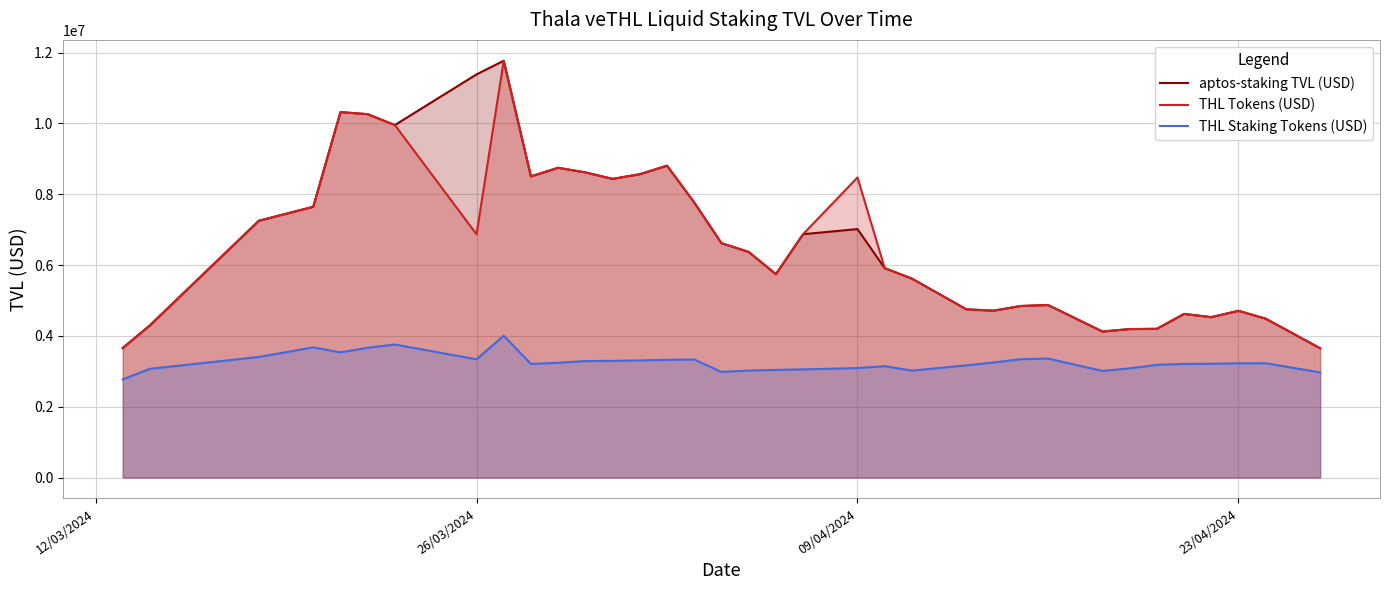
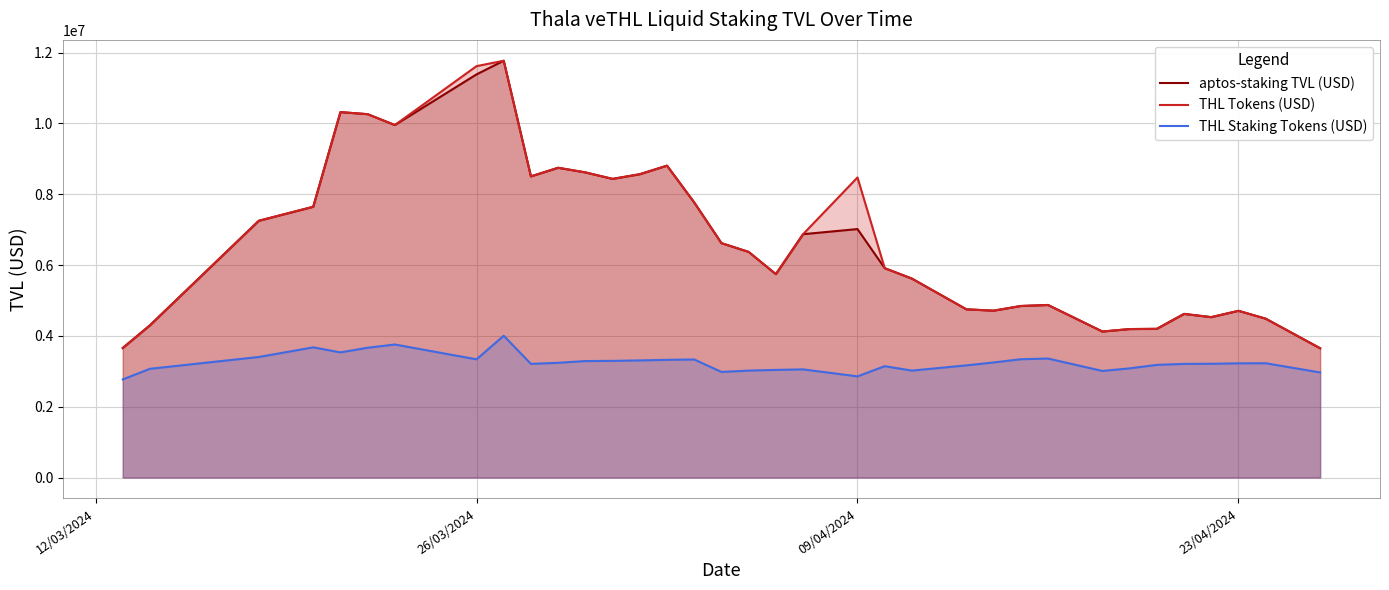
THL Tokens (USD), 26/03/2024: 6900000 -> 11600000
THL Staking Tokens (USD), 09/04/2024: 3100000 -> 2900000
